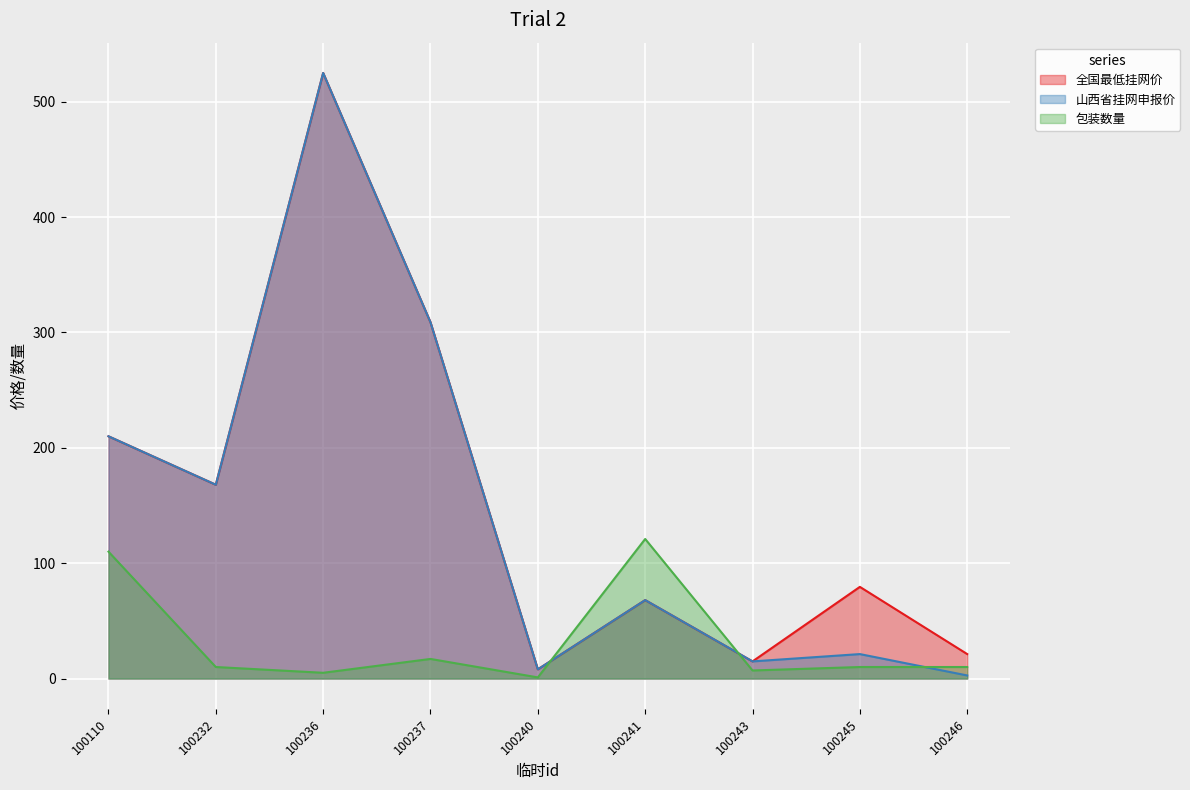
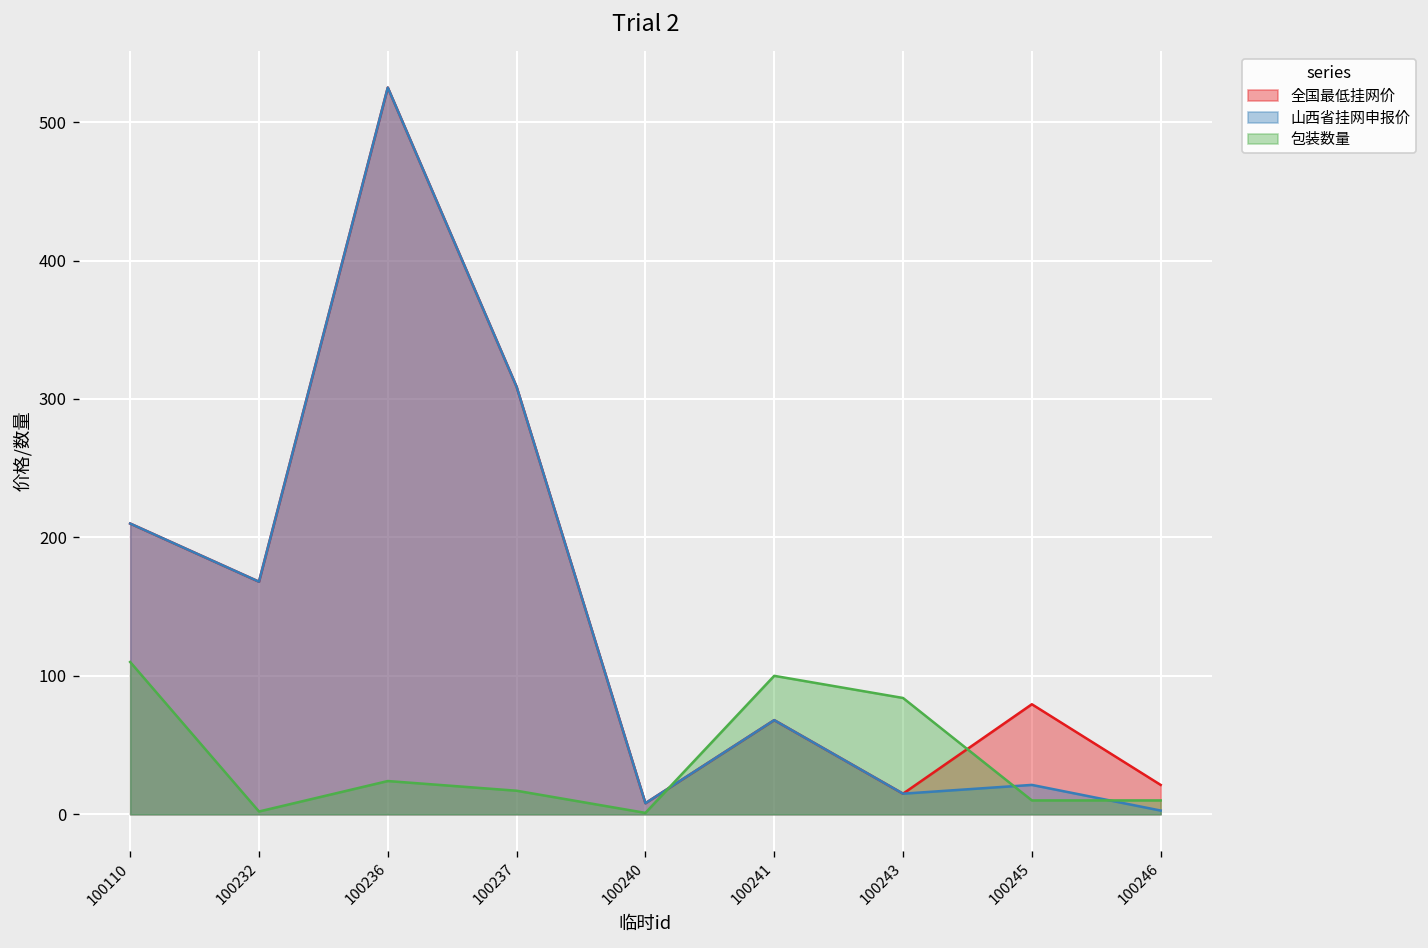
包装数量, 100232: 10 -> 2
包装数量, 100236: 5 -> 24
包装数量, 100241: 121 -> 100
包装数量, 100243: 7 -> 84
